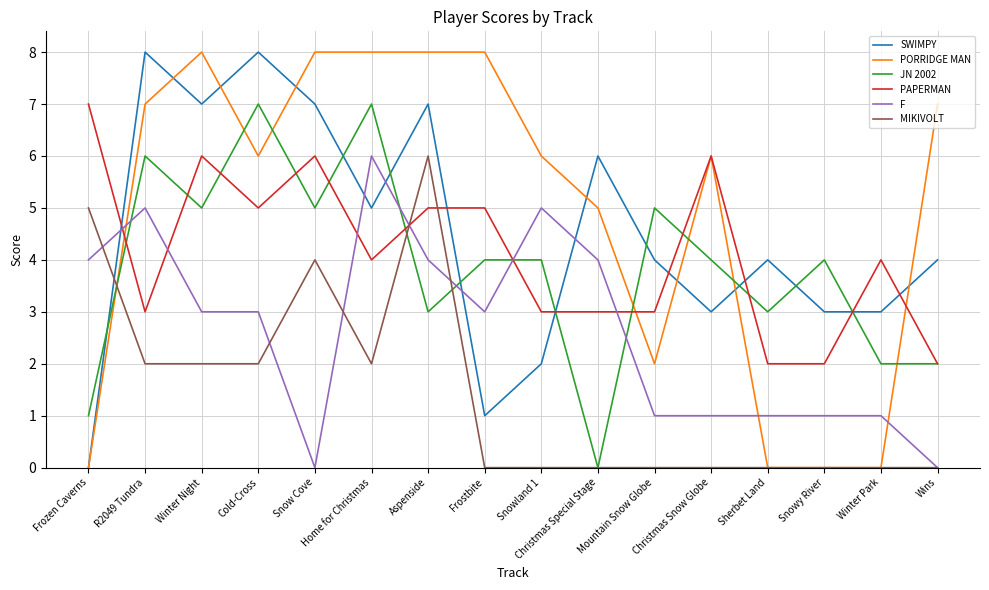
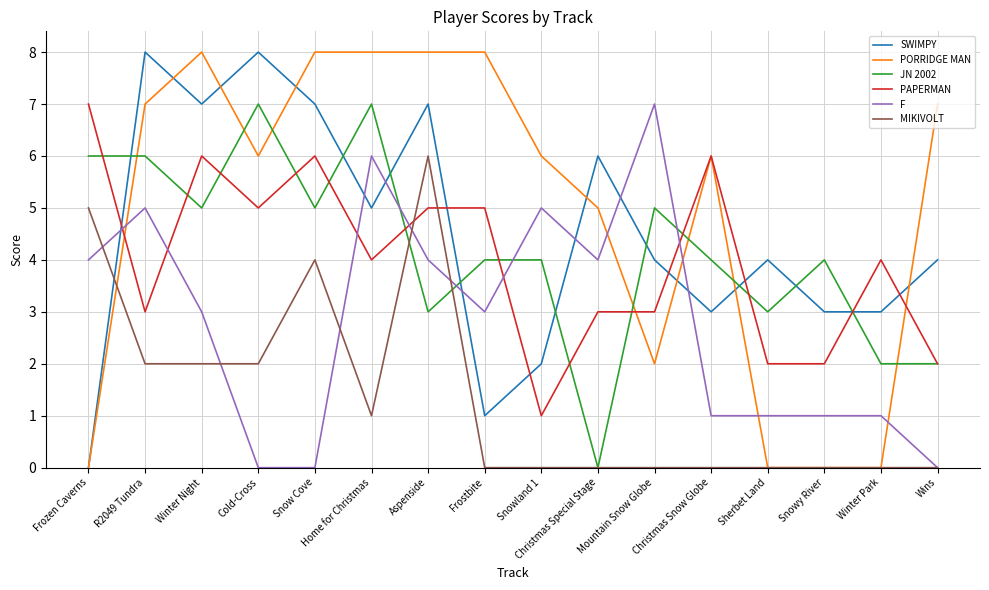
JN 2002, Frozen Caverns: 1 -> 6
F, Cold-Cross: 3 -> 0
MIKIVOLT, Home for Christmas: 2 -> 1
PAPERMAN, Snowland 1: 3 -> 1
F, Mountain Snow Globe: 1 -> 7
